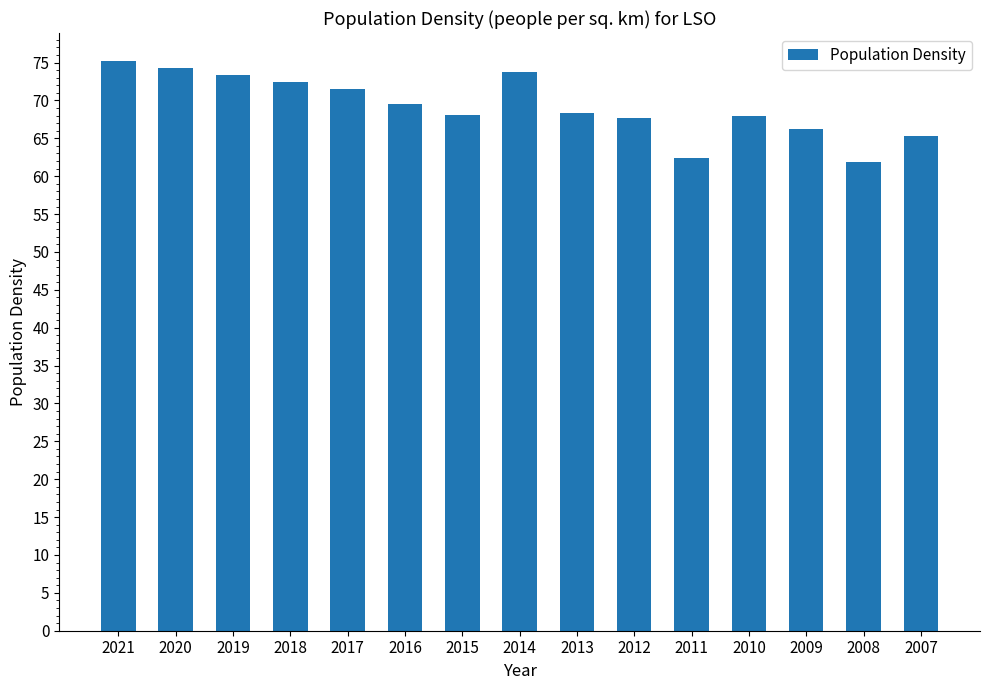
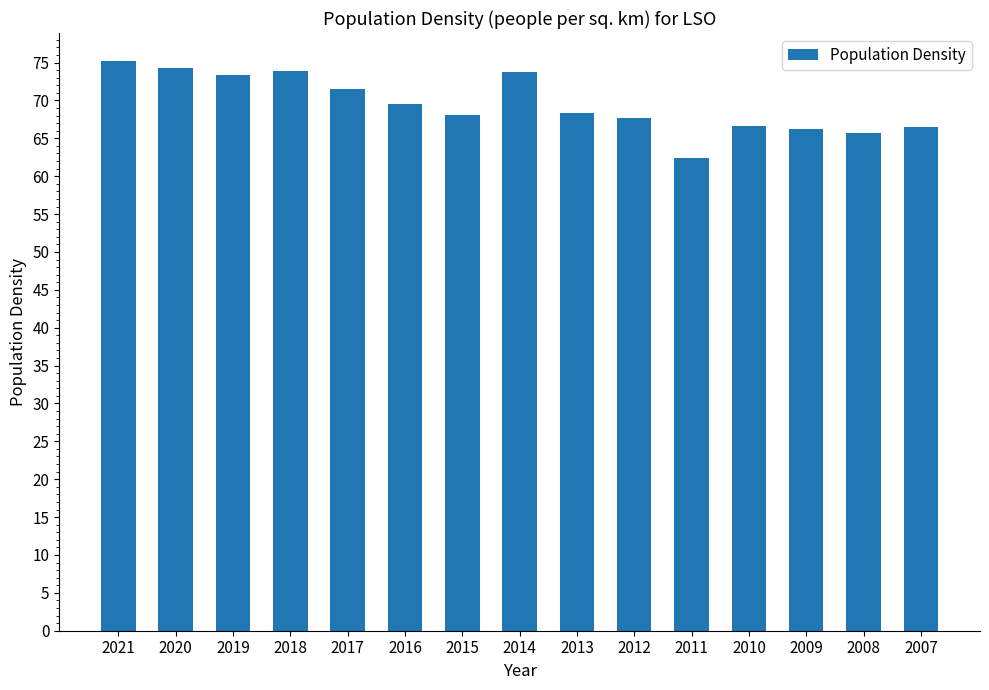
2018: 72 -> 74
2010: 68 -> 67
2008: 62 -> 66
2007: 65 -> 66
